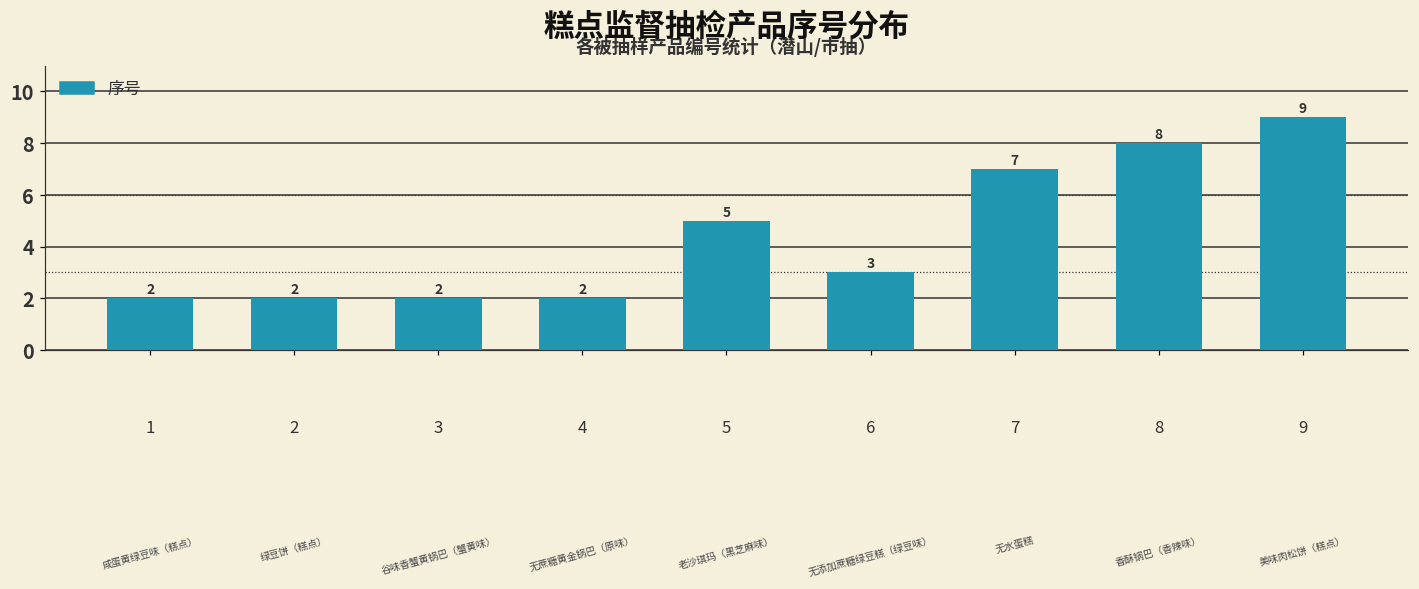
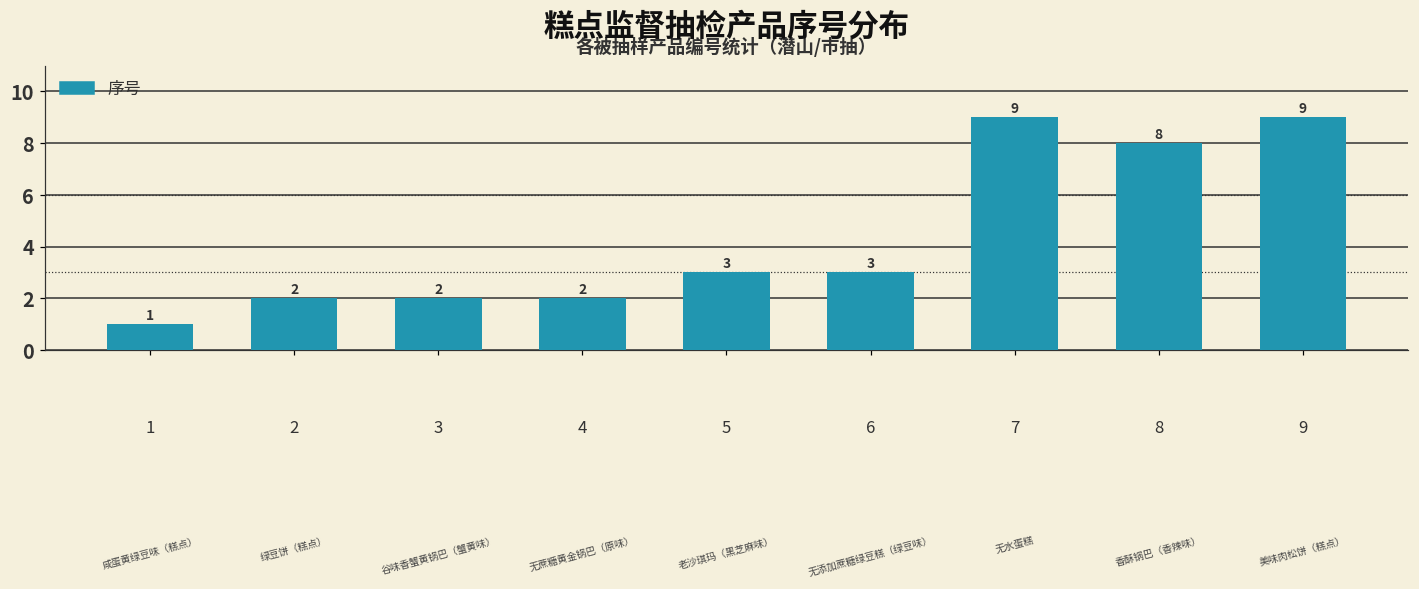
1: 2 -> 1
5: 5 -> 3
7: 7 -> 9
